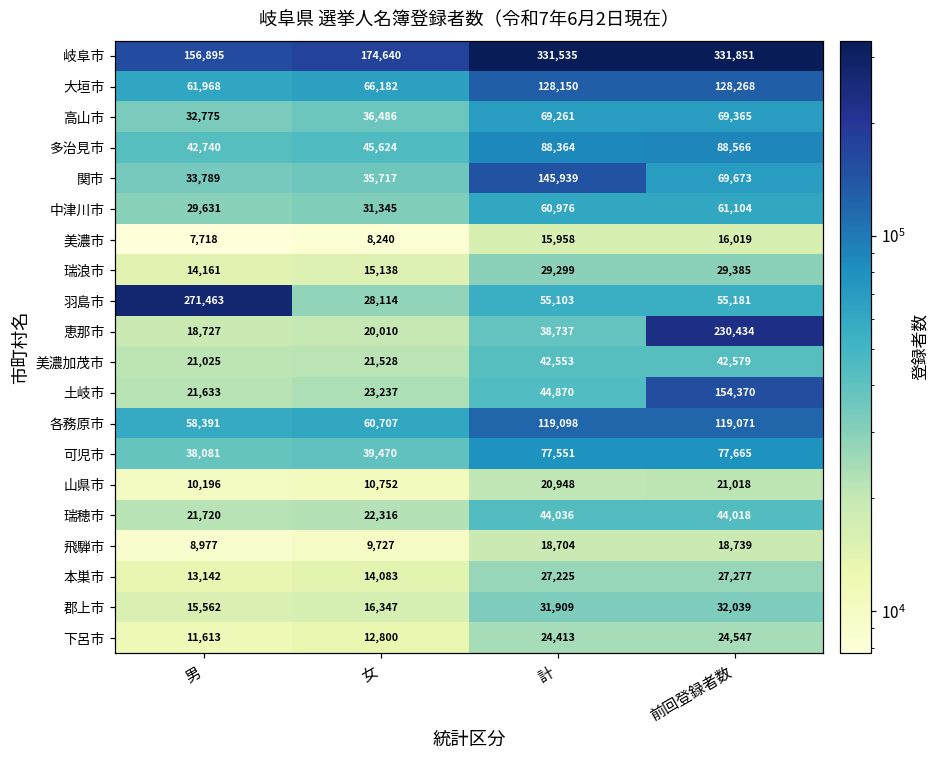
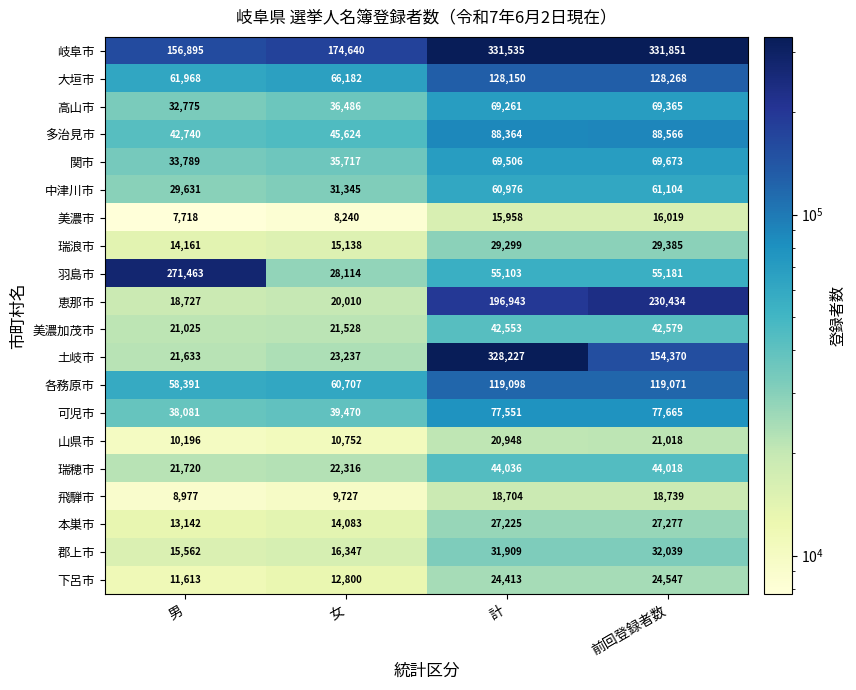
関市, 計: 145,939 -> 69,506
恵那市, 計: 38,737 -> 196,943
土岐市, 計: 44,870 -> 328,227
